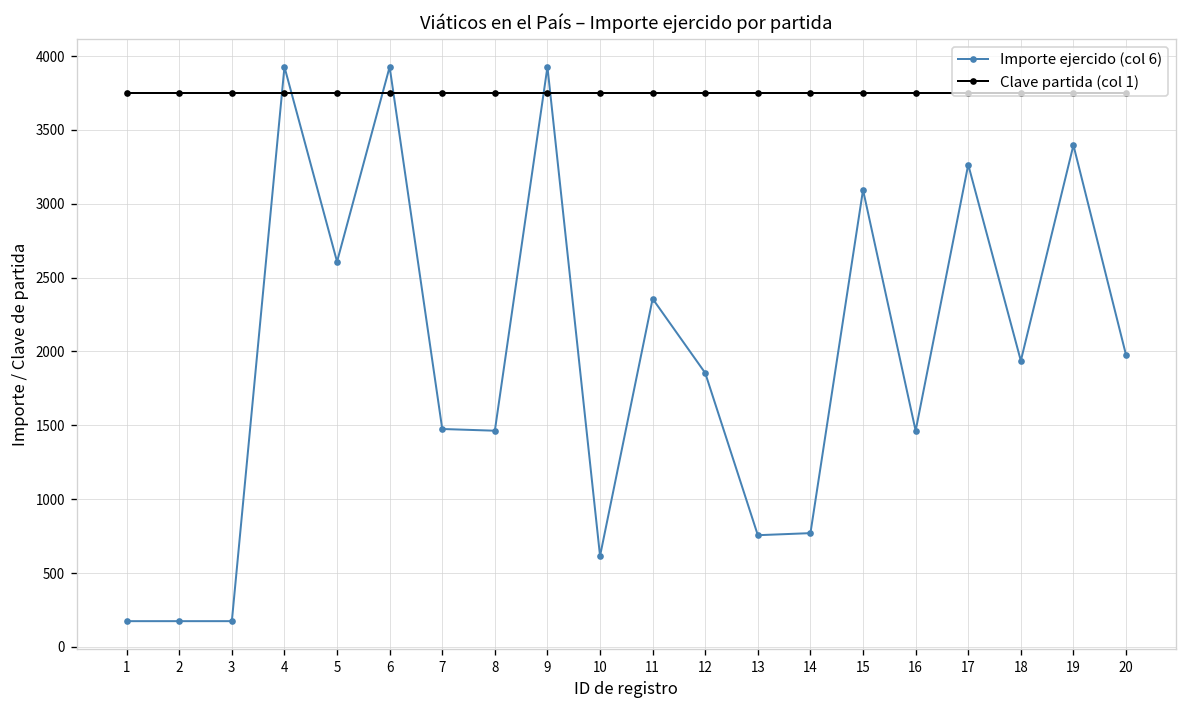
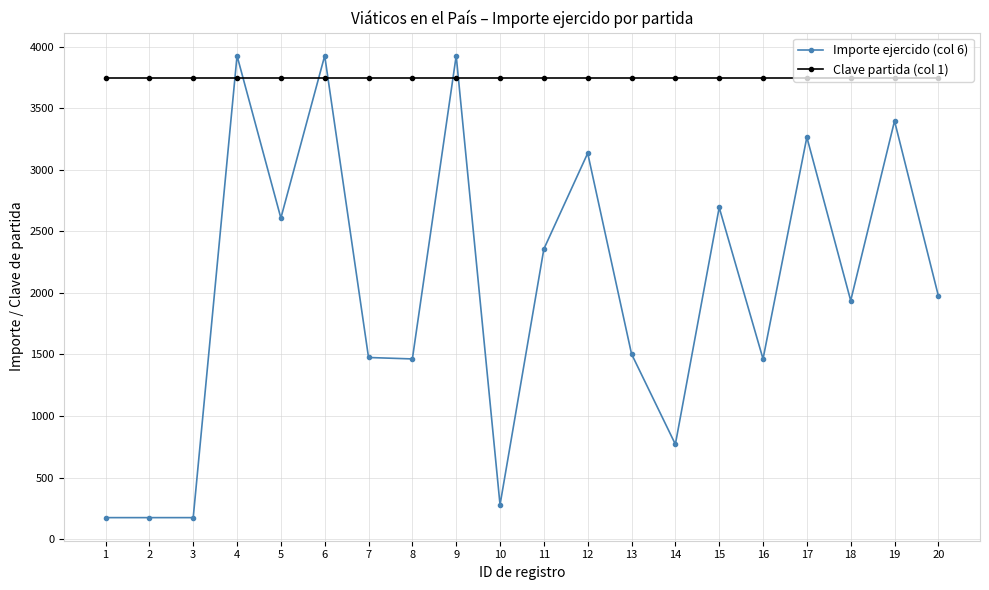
Importe ejercido (col 6), 10: 620 -> 280
Importe ejercido (col 6), 12: 1850 -> 3140
Importe ejercido (col 6), 13: 760 -> 1500
Importe ejercido (col 6), 15: 3090 -> 2690
